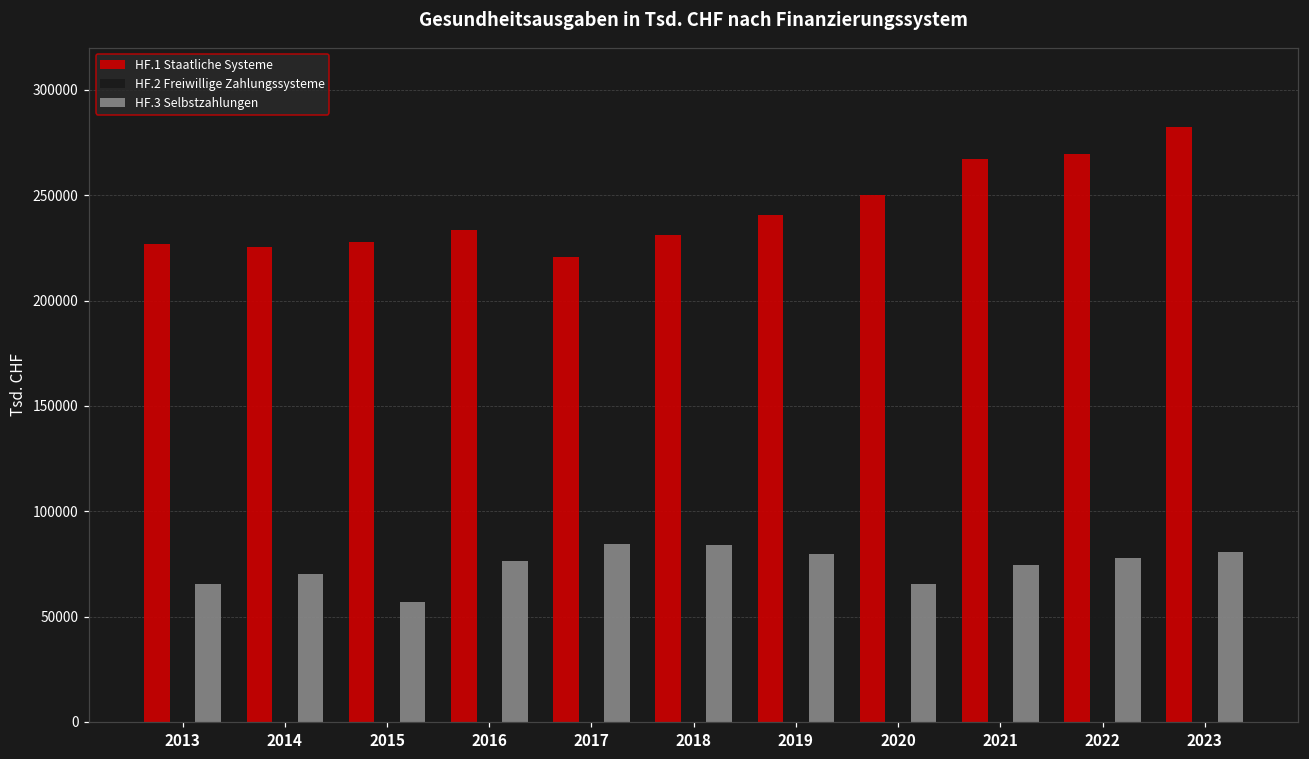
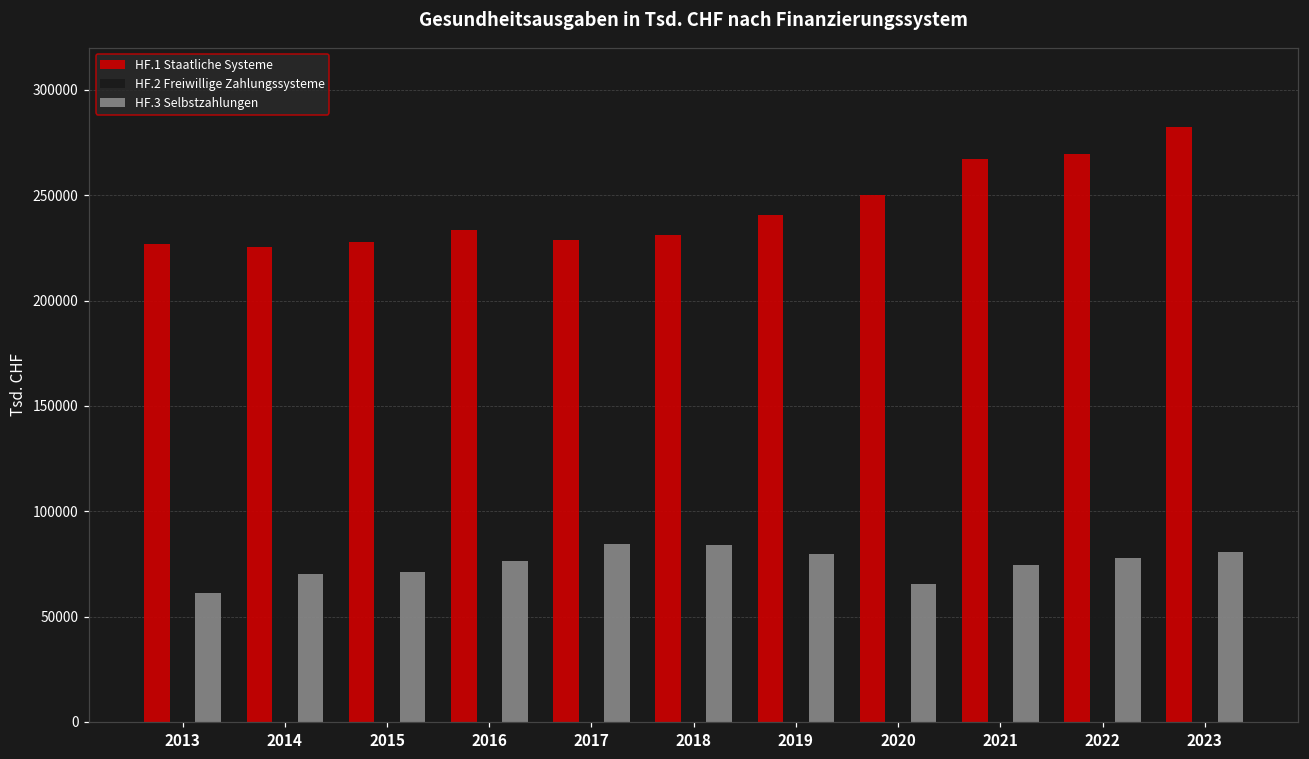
HF.3 Selbstzahlungen, 2013: 66000 -> 61000
HF.3 Selbstzahlungen, 2015: 57000 -> 71000
HF.1 Staatliche Systeme, 2017: 221000 -> 229000
